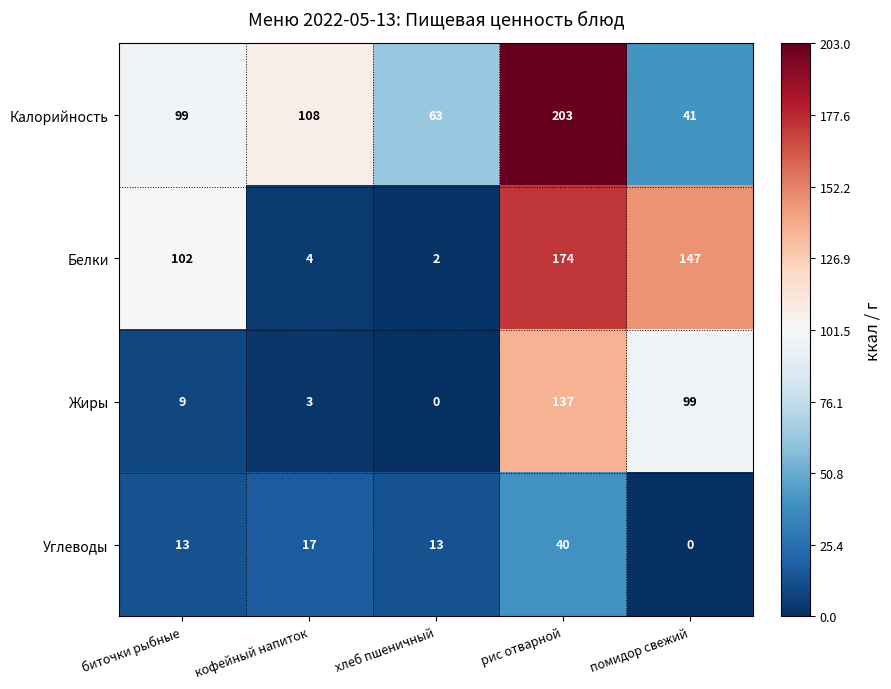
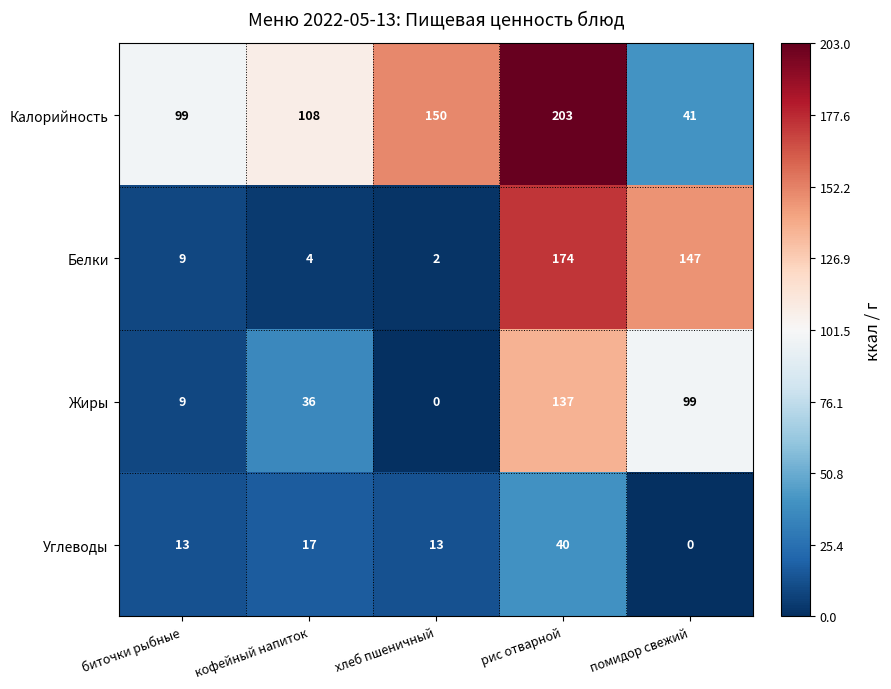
Калорийность, хлеб пшеничный: 63 -> 150
Белки, биточки рыбные: 102 -> 9
Жиры, кофейный напиток: 3 -> 36
